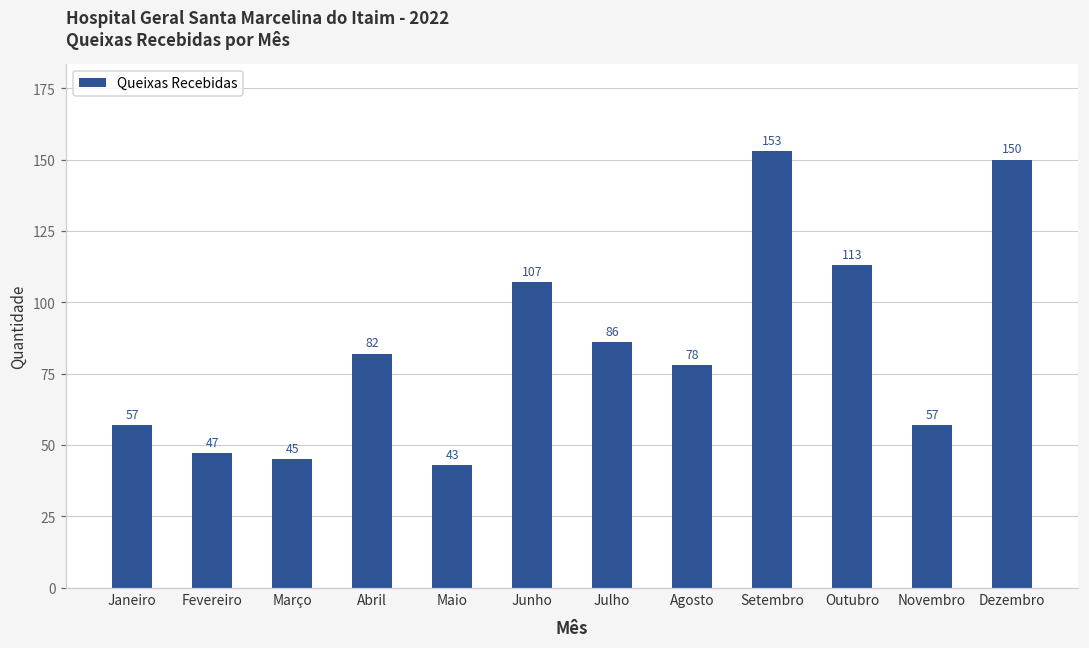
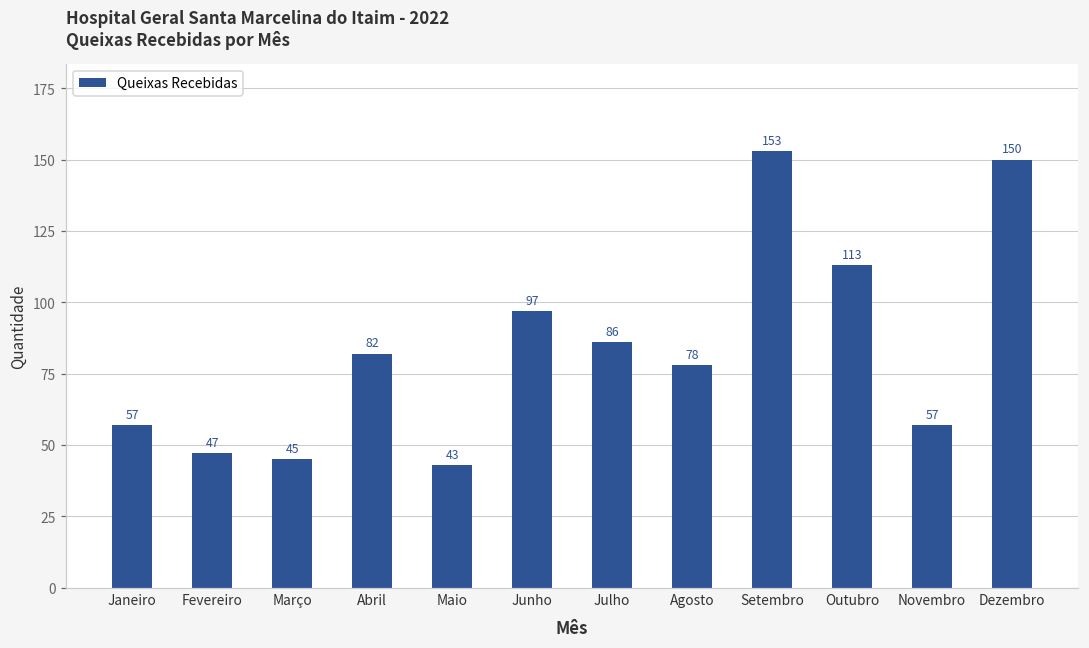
Junho: 107 -> 97
